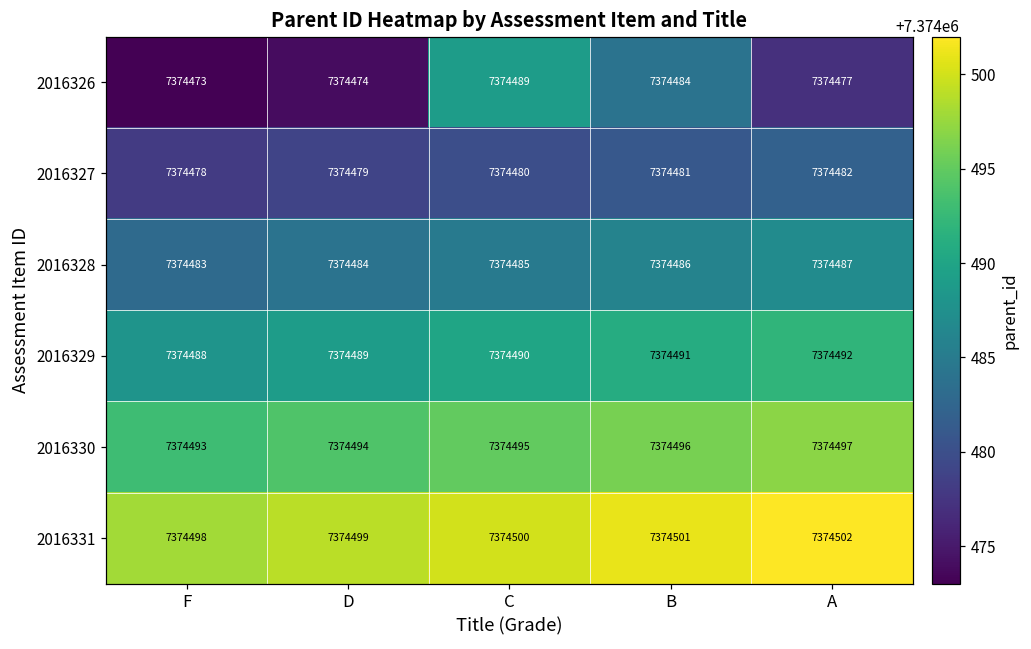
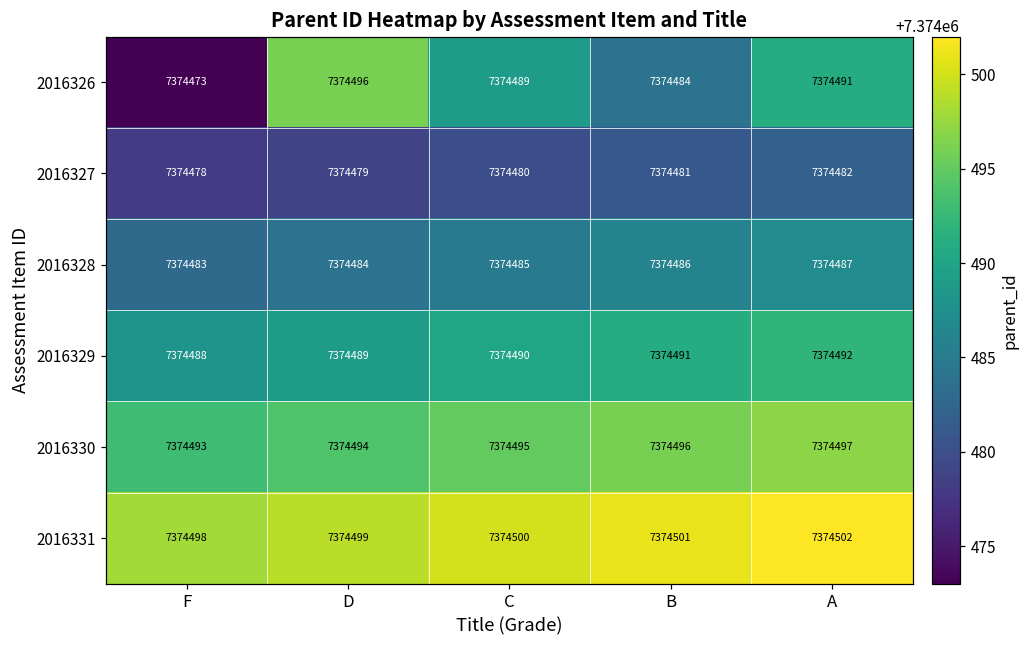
2016326, D: 7374474 -> 7374496
2016326, A: 7374477 -> 7374491
